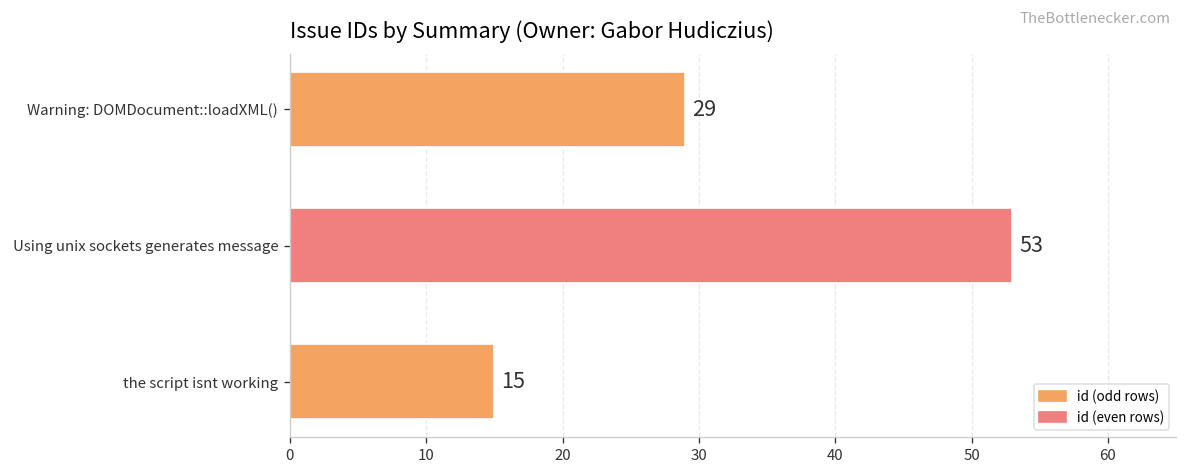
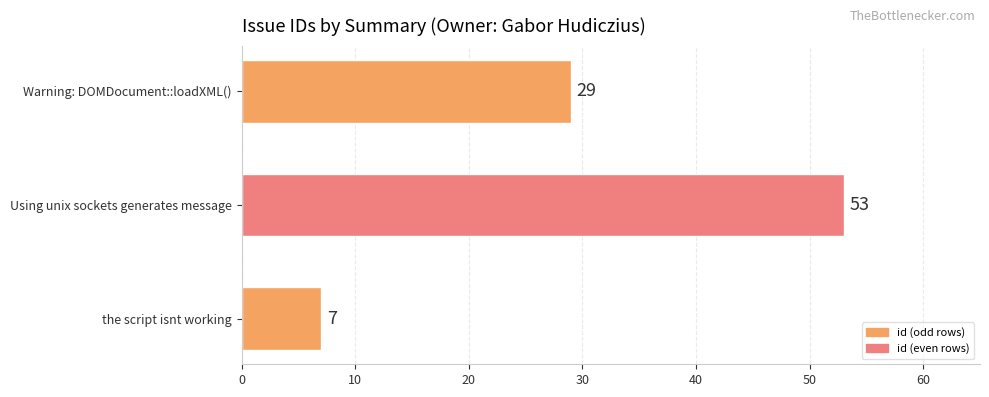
the script isnt working: 15 -> 7
